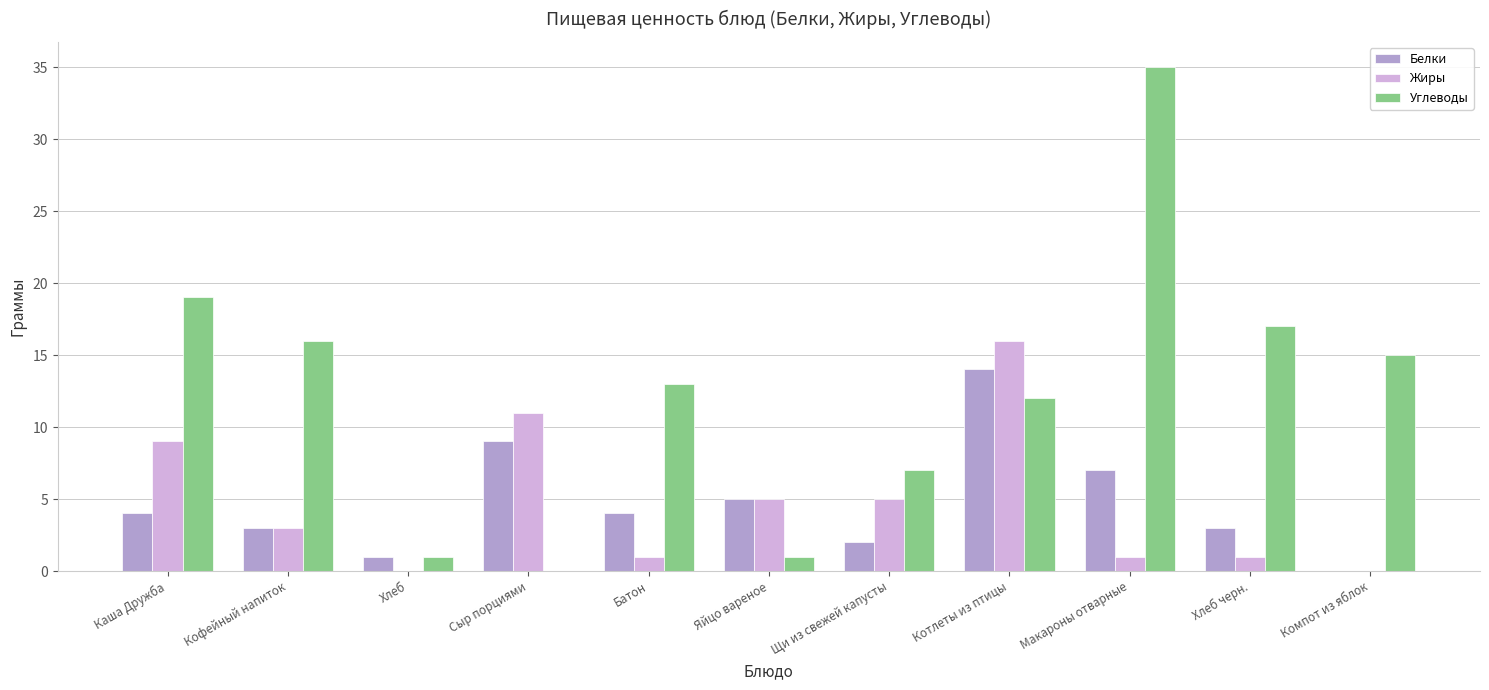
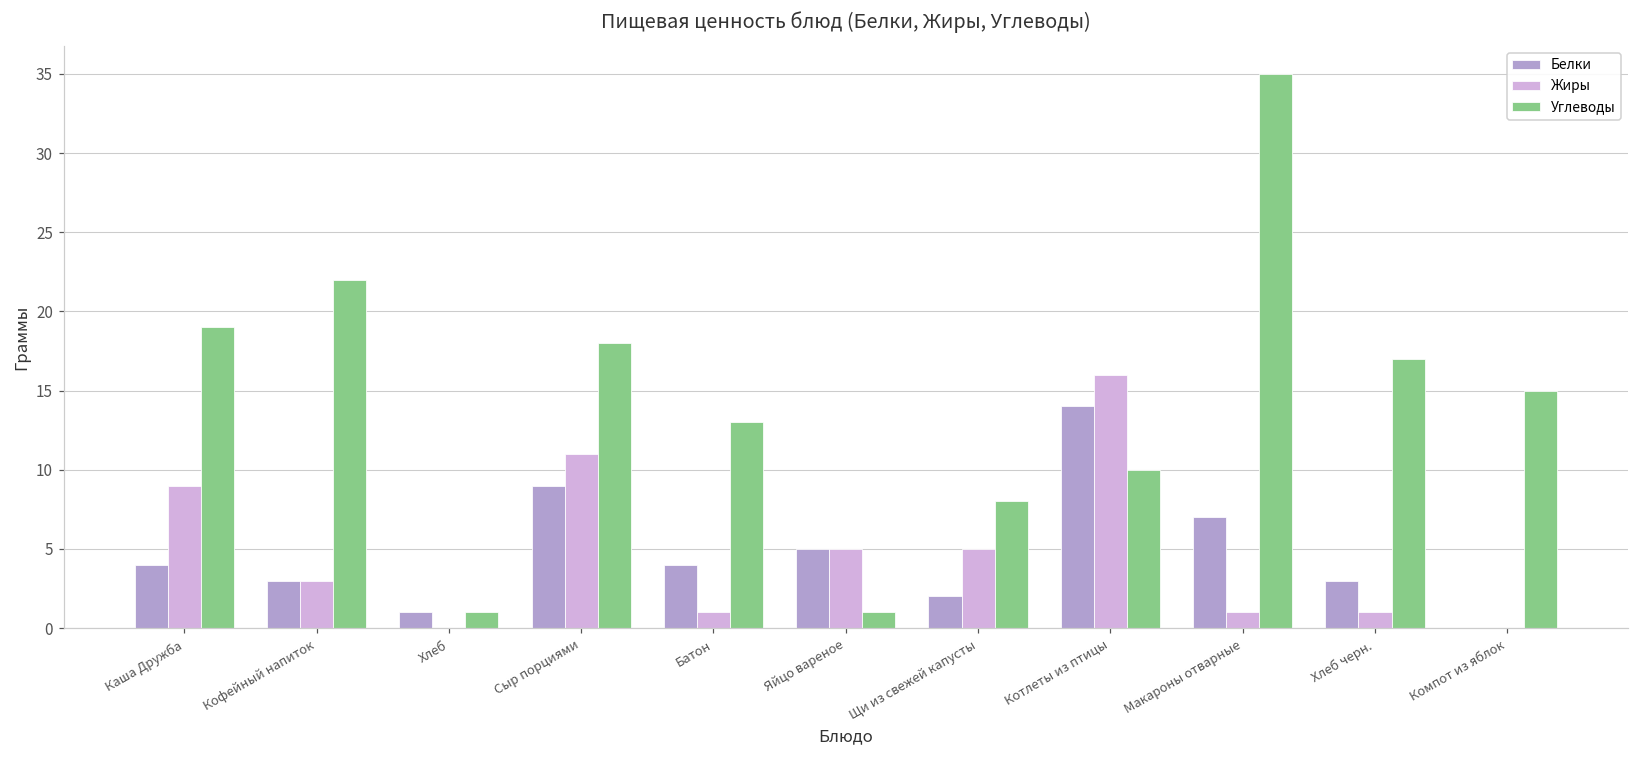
Углеводы, Кофейный напиток: 16 -> 22
Углеводы, Сыр порциями: 0 -> 18
Углеводы, Щи из свежей капусты: 7 -> 8
Углеводы, Котлеты из птицы: 12 -> 10
